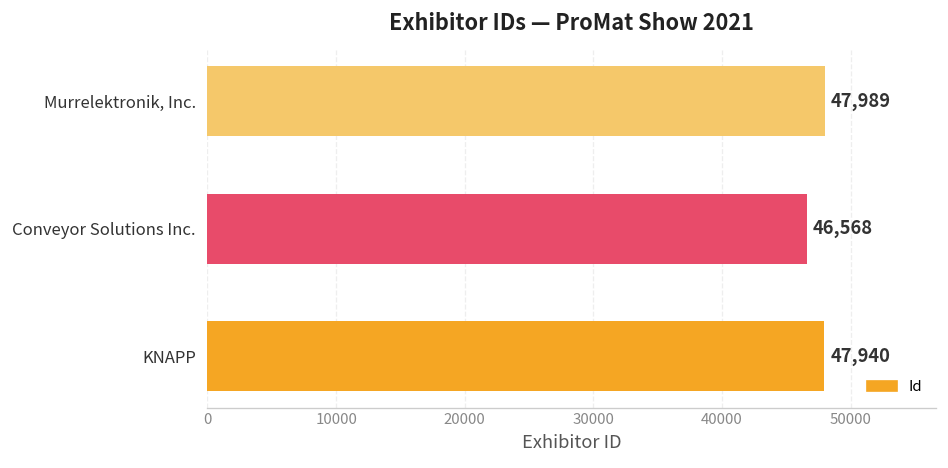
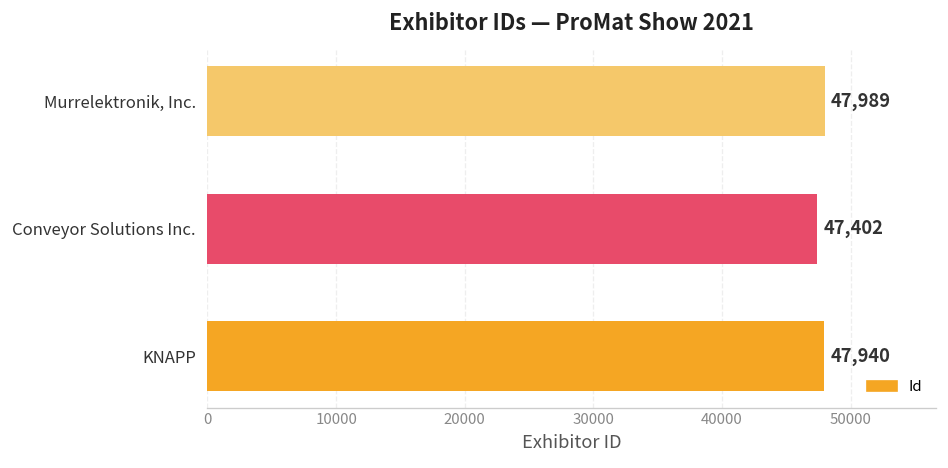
Conveyor Solutions Inc.: 46,568 -> 47,402
